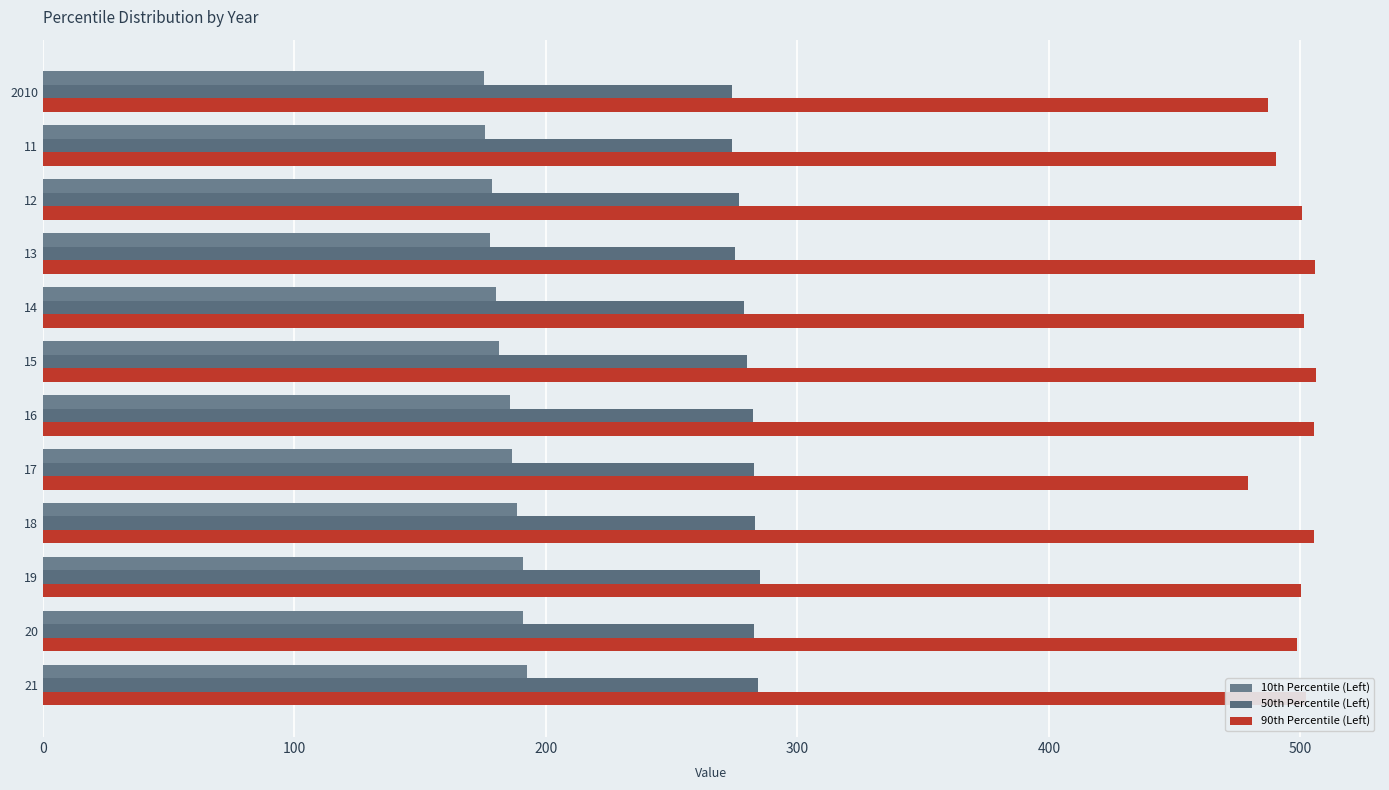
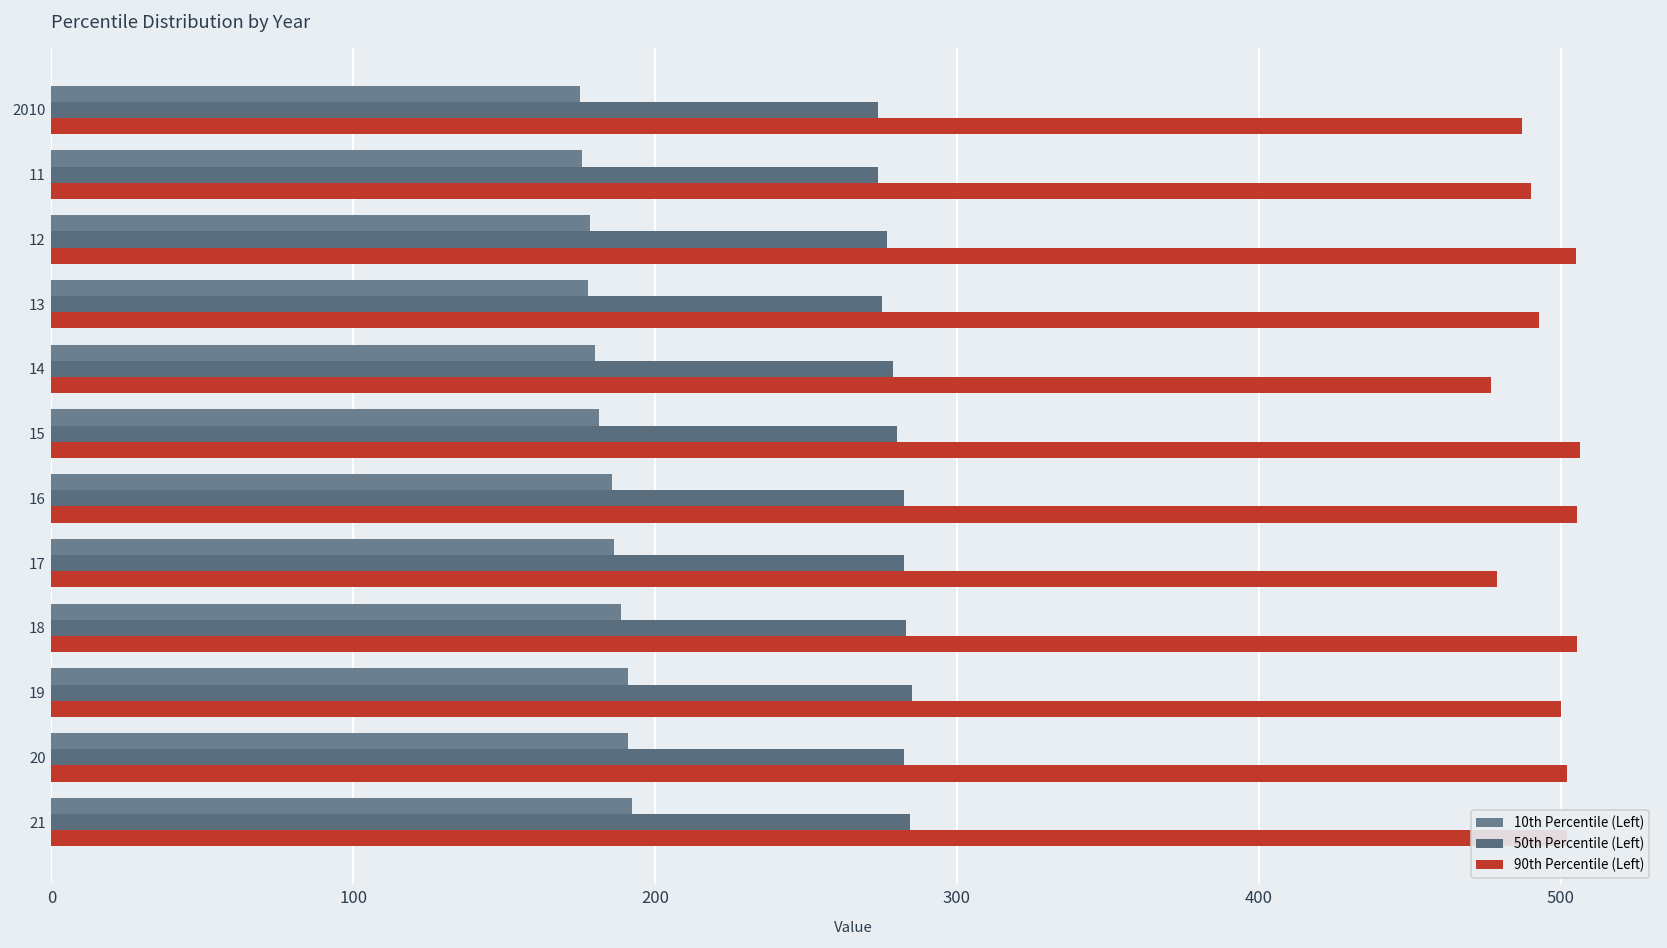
90th Percentile (Left), 12: 501 -> 505
90th Percentile (Left), 13: 506 -> 493
90th Percentile (Left), 14: 501 -> 477
90th Percentile (Left), 20: 499 -> 502
